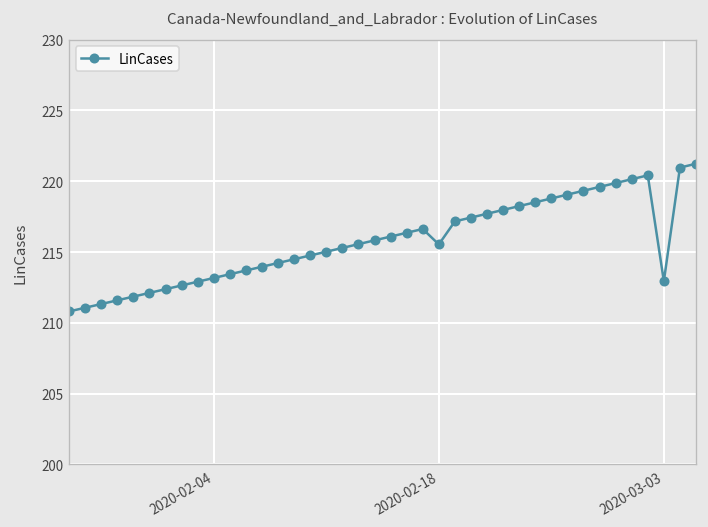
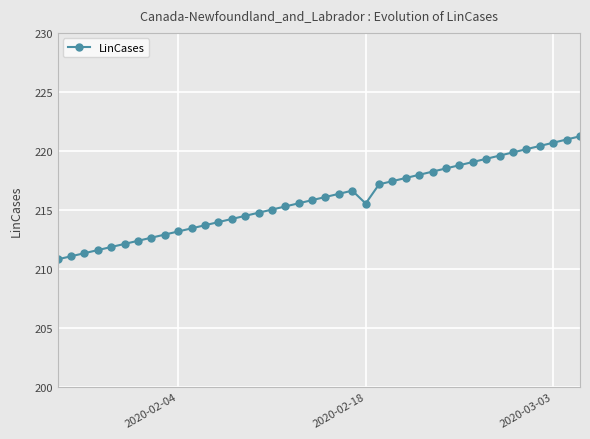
2020-03-03: 212.9 -> 220.7
